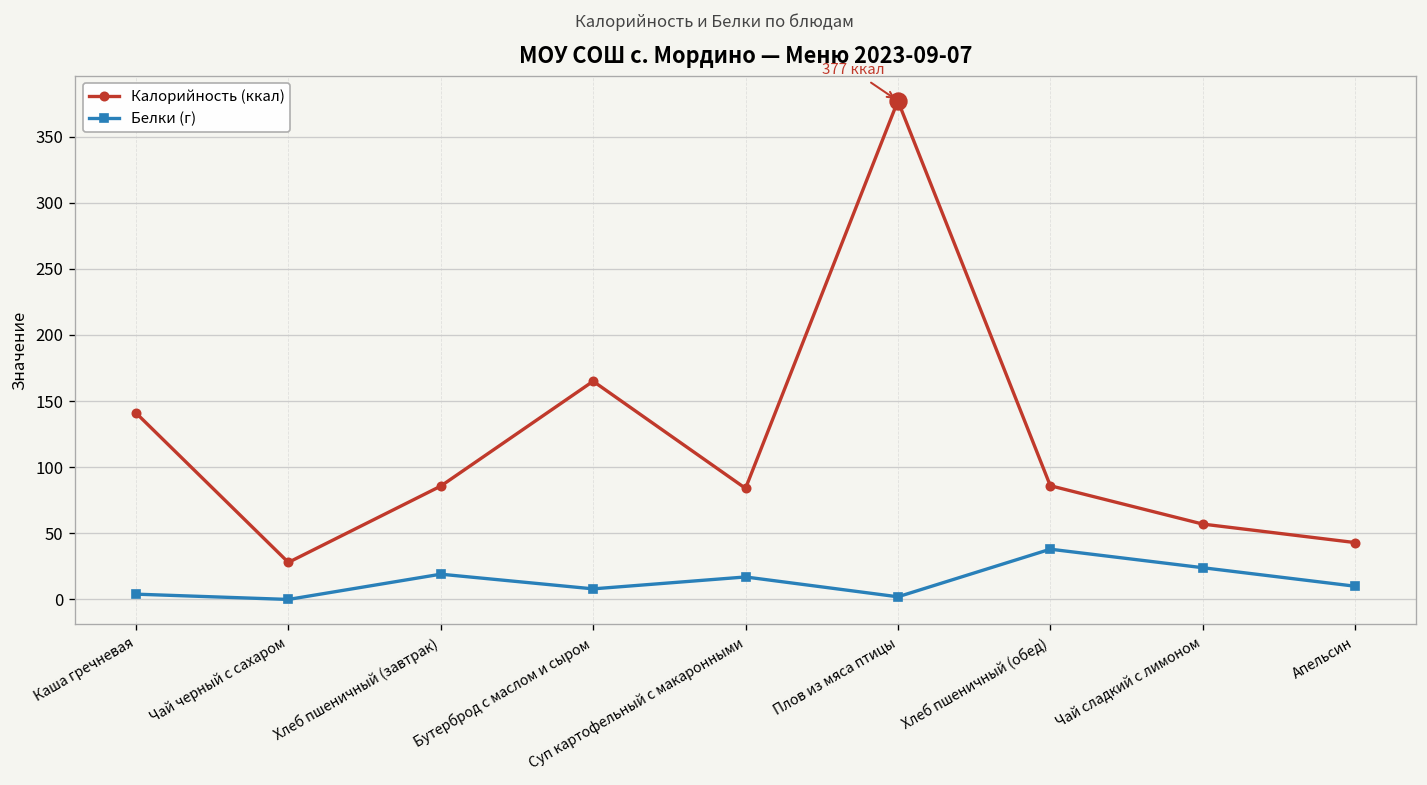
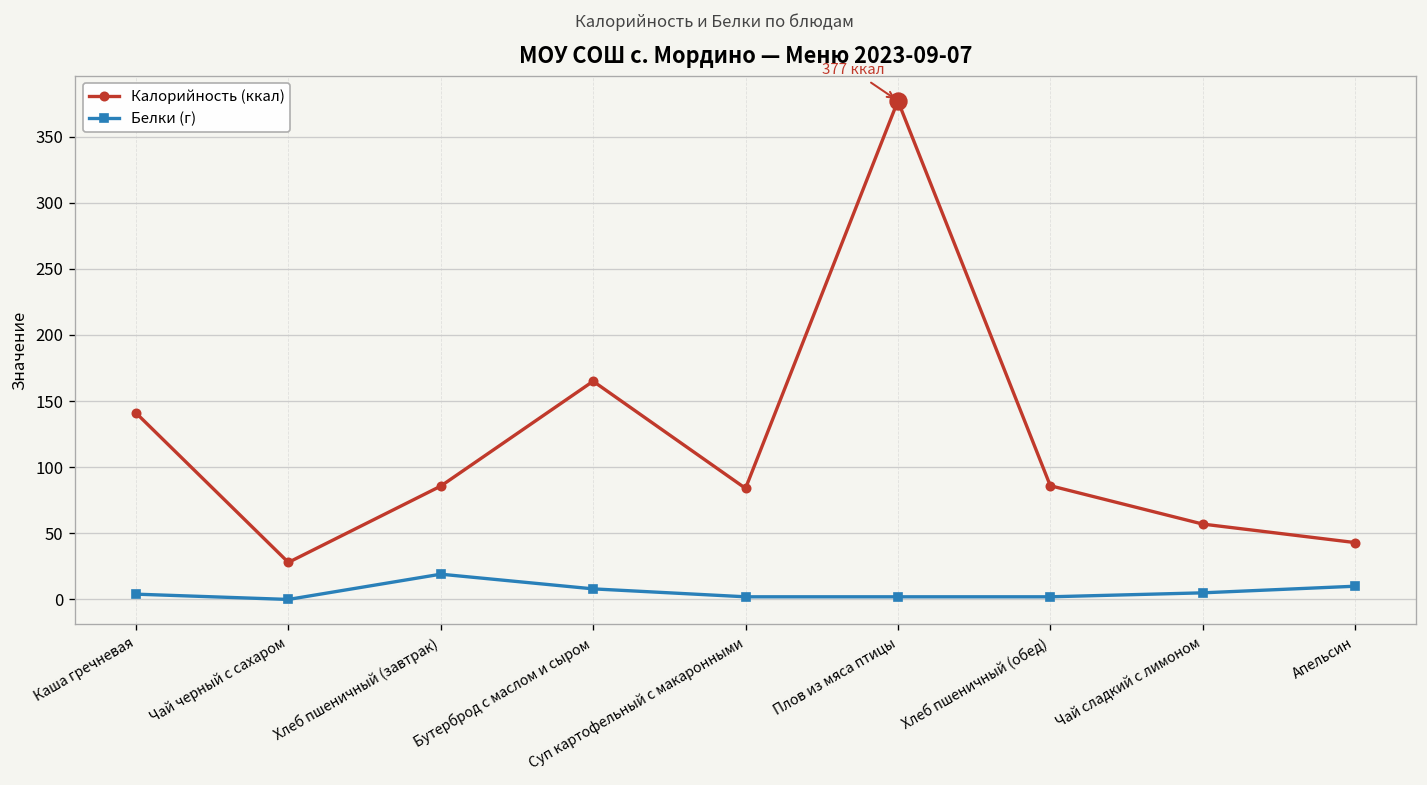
Белки (г), Суп картофельный с макаронными: 17 -> 2
Белки (г), Хлеб пшеничный (обед): 38 -> 2
Белки (г), Чай сладкий с лимоном: 24 -> 5
